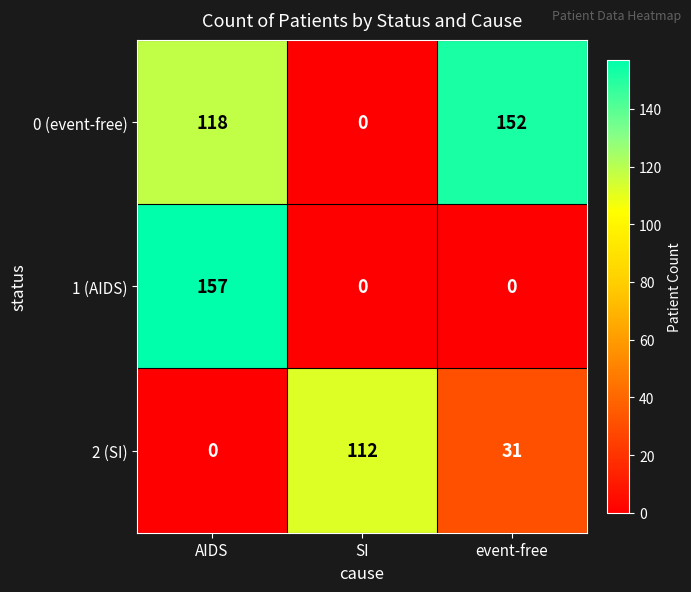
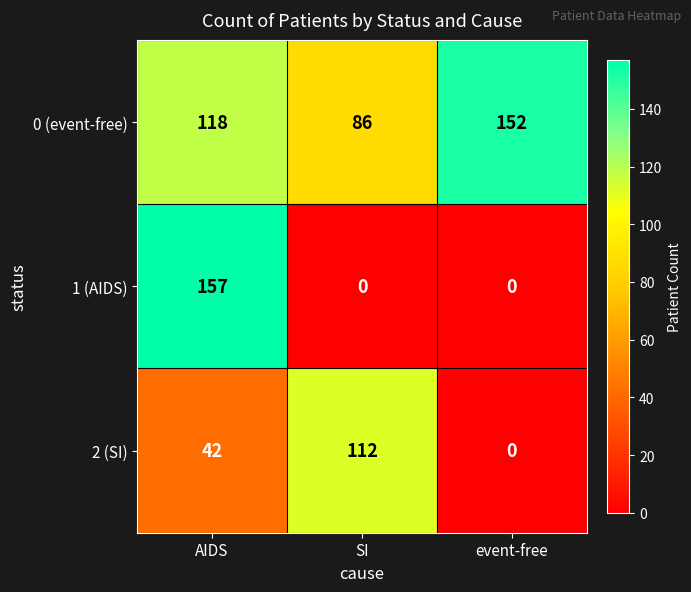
0 (event-free), SI: 0 -> 86
2 (SI), AIDS: 0 -> 42
2 (SI), event-free: 31 -> 0
